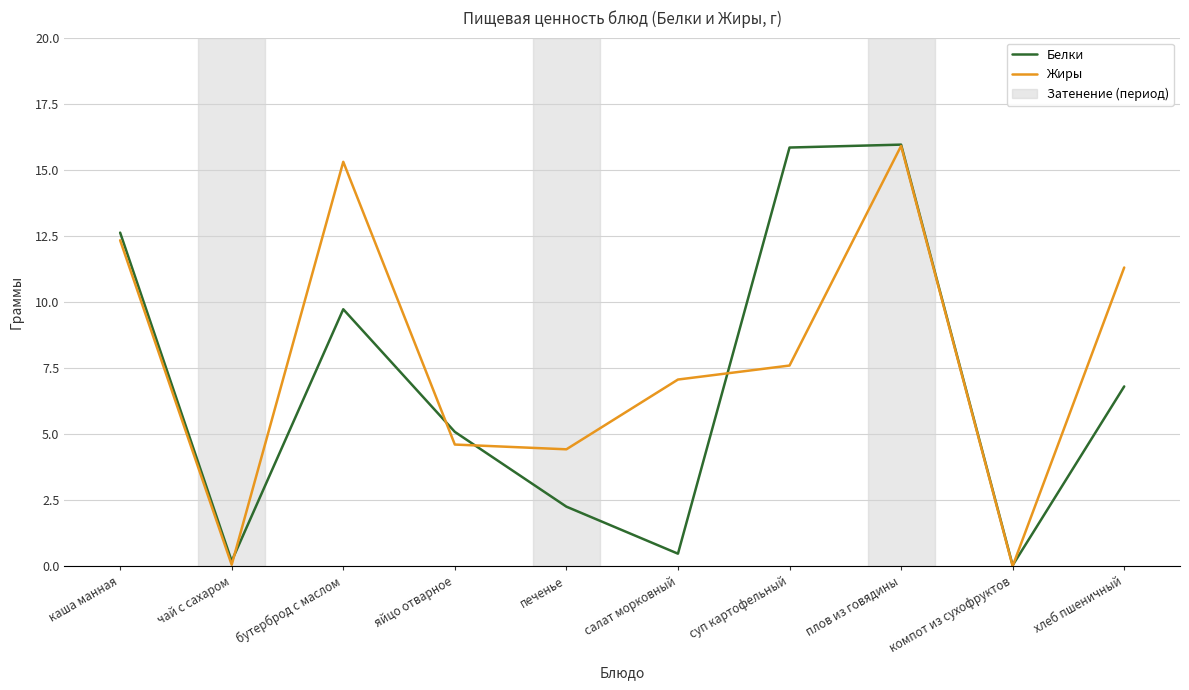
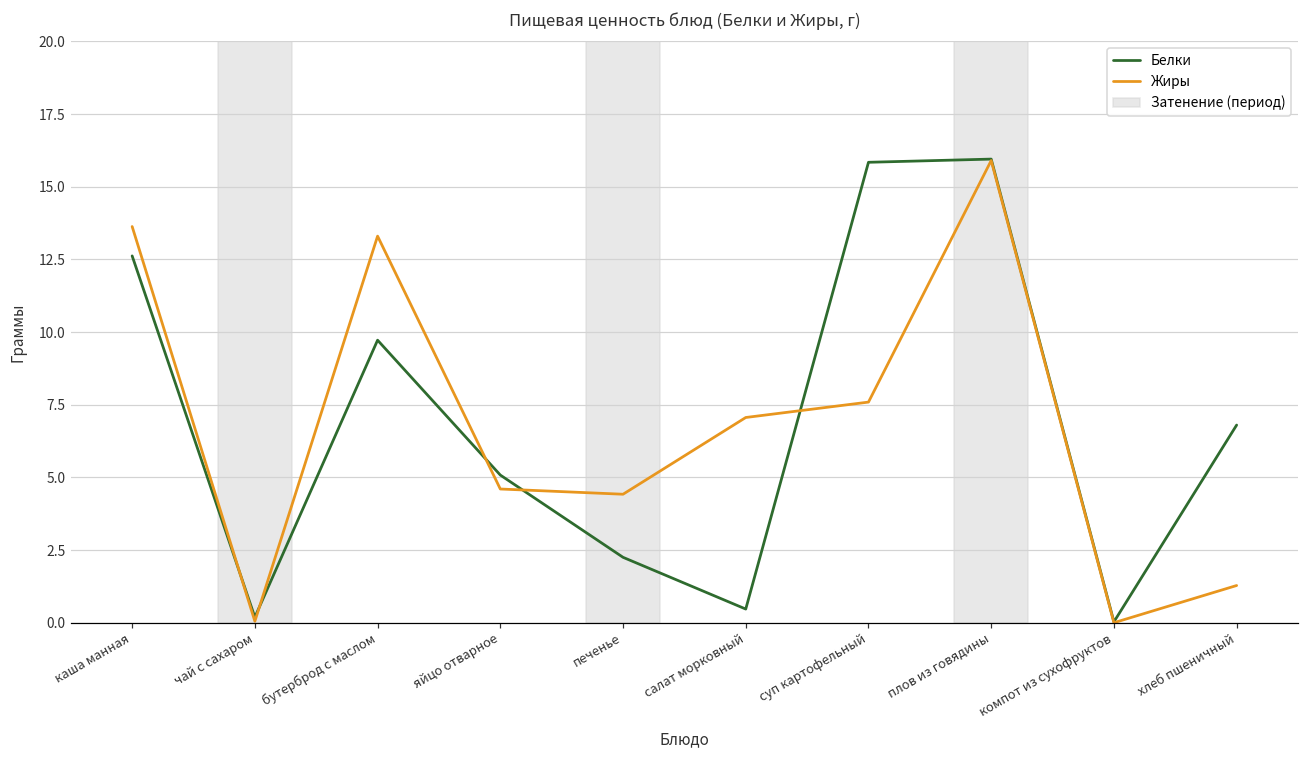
Жиры, каша манная: 12.3 -> 13.6
Жиры, бутерброд с маслом: 15.3 -> 13.3
Жиры, хлеб пшеничный: 11.3 -> 1.3
